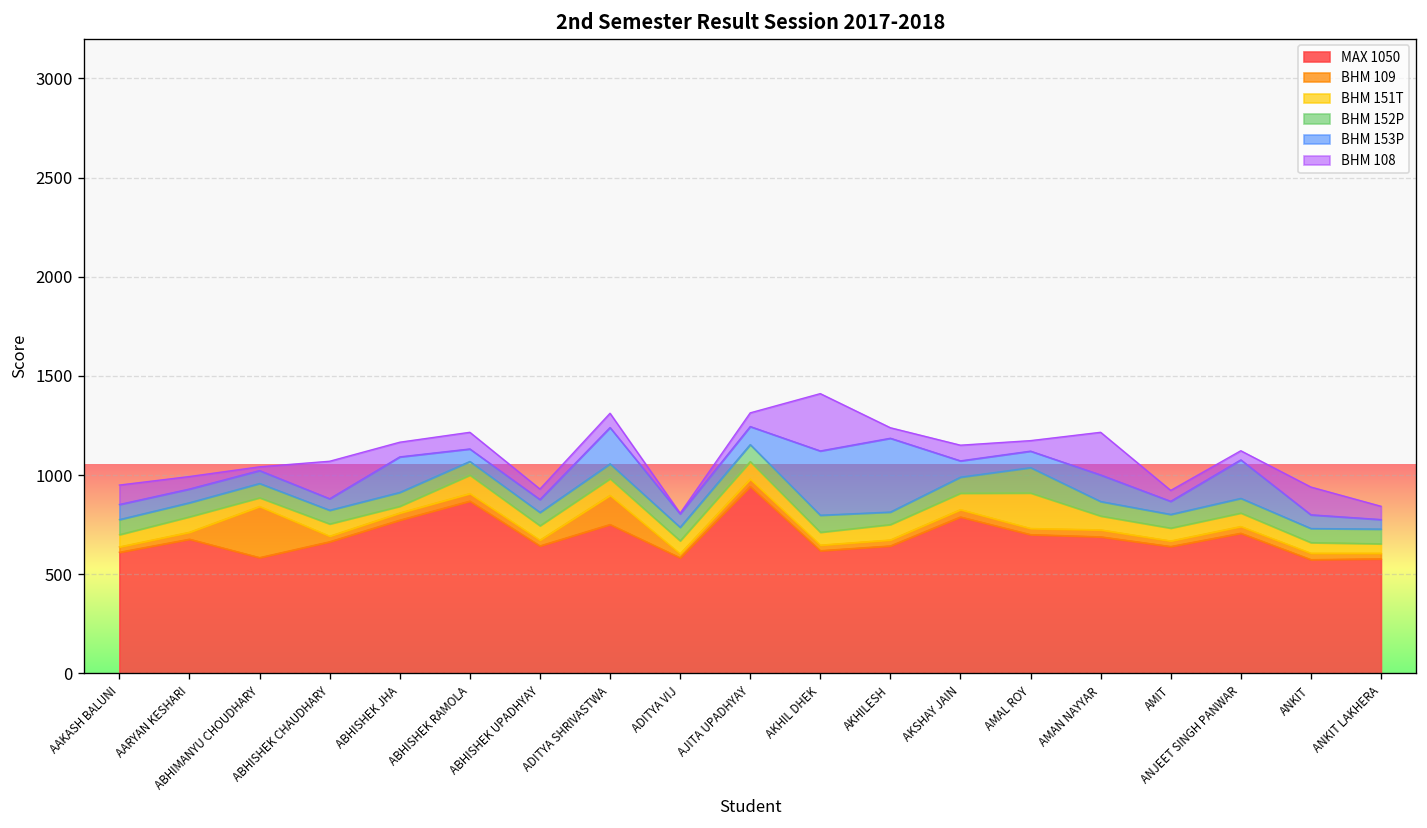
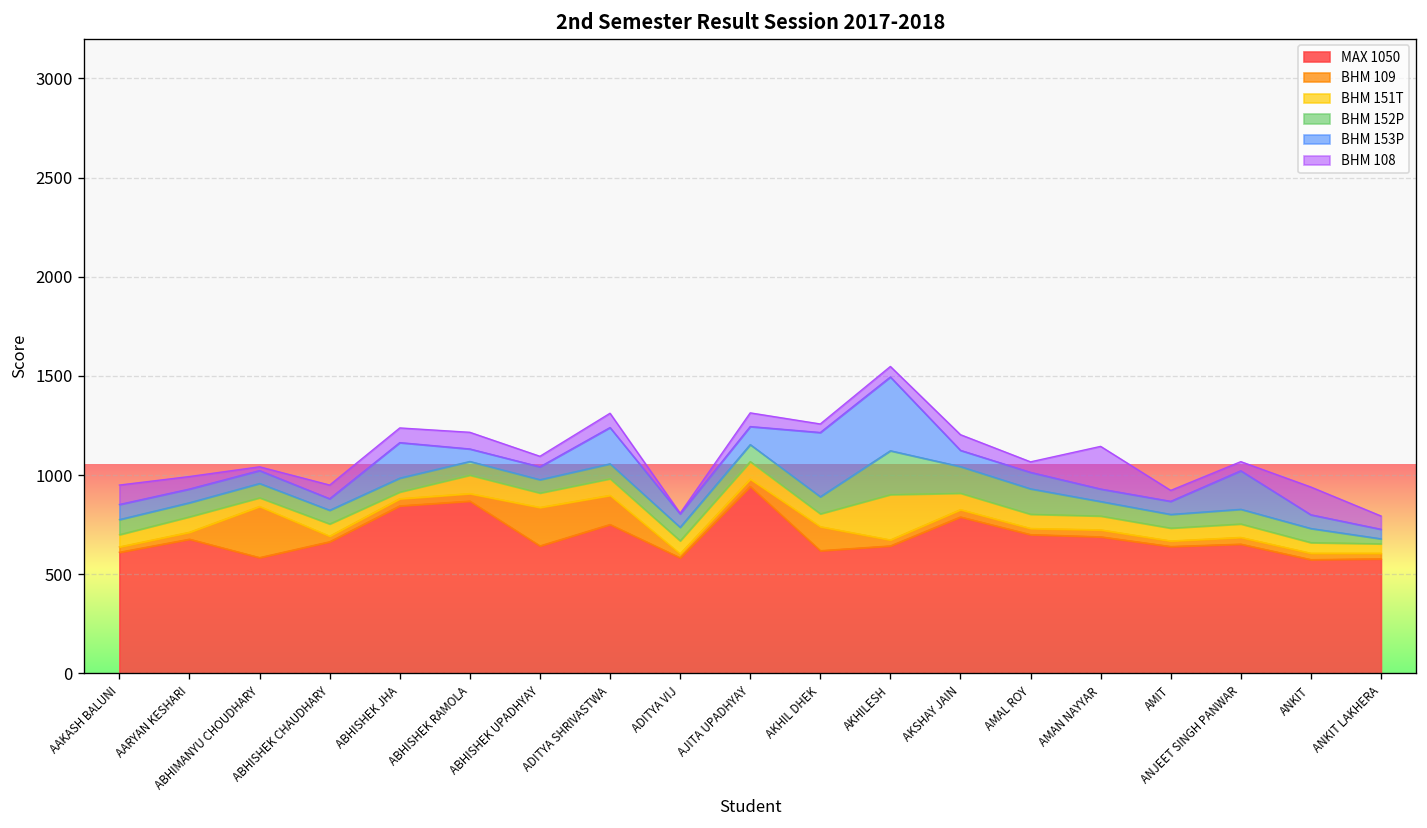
BHM 108, ABHISHEK CHAUDHARY: 190 -> 70
MAX 1050, ABHISHEK JHA: 770 -> 850
BHM 109, ABHISHEK UPADHYAY: 30 -> 190
BHM 109, AKHIL DHEK: 30 -> 120
BHM 108, AKHIL DHEK: 290 -> 40
BHM 151T, AKHILESH: 80 -> 230
BHM 152P, AKHILESH: 60 -> 220
BHM 152P, AKSHAY JAIN: 80 -> 130
BHM 151T, AMAL ROY: 180 -> 70
BHM 153P, AMAN NAYYAR: 130 -> 60
MAX 1050, ANJEET SINGH PANWAR: 710 -> 650
BHM 152P, ANKIT LAKHERA: 70 -> 30
